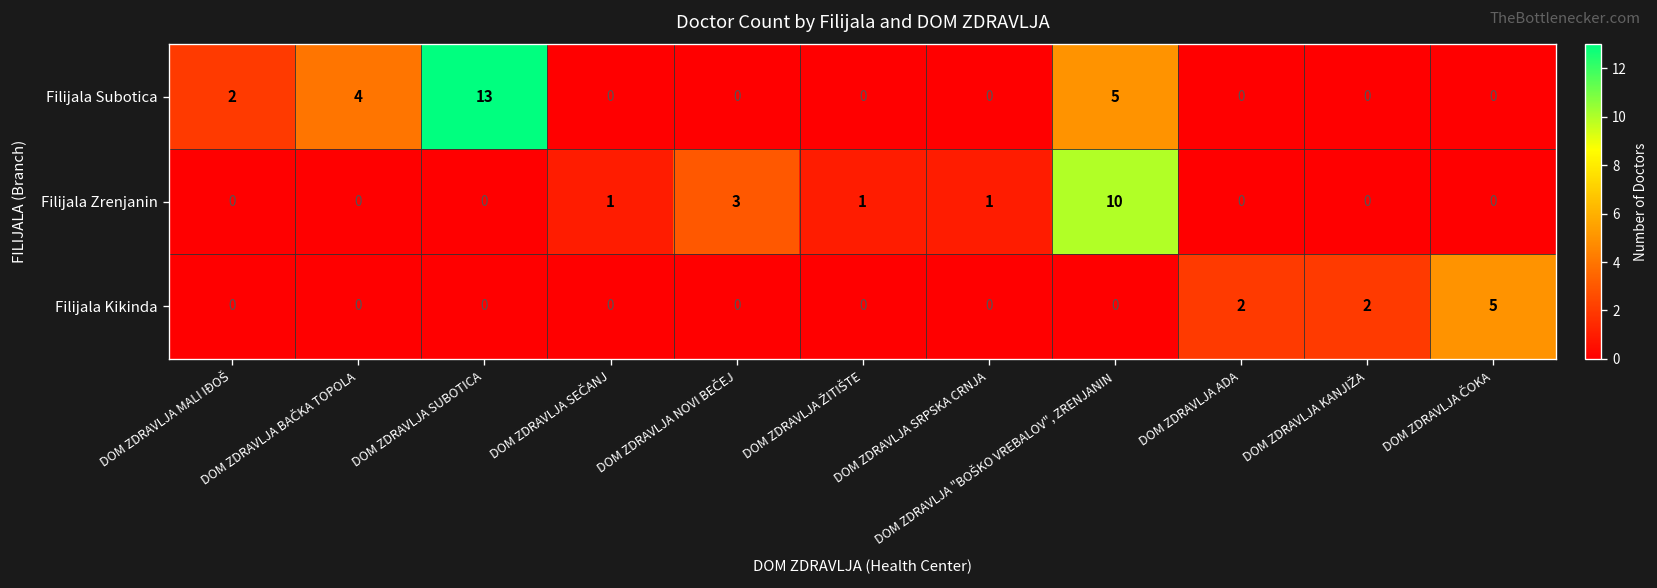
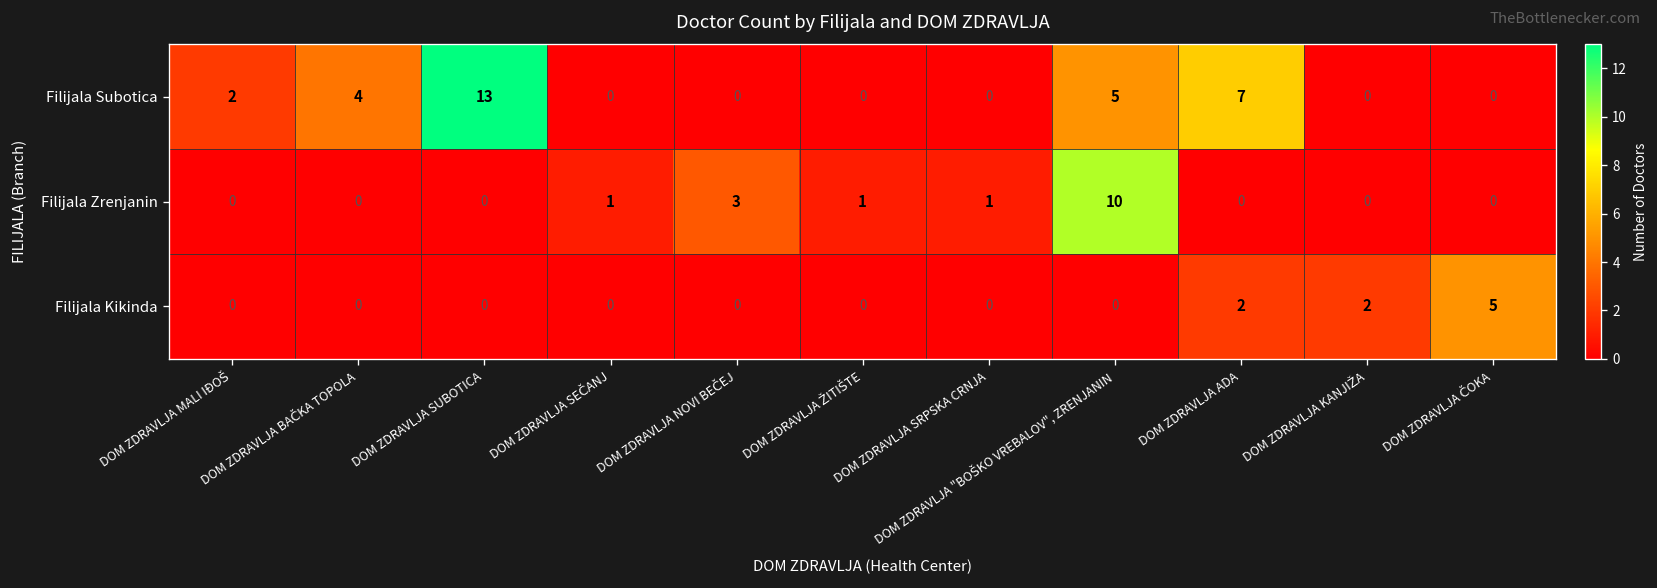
Filijala Subotica, DOM ZDRAVLJA ADA: 0 -> 7
